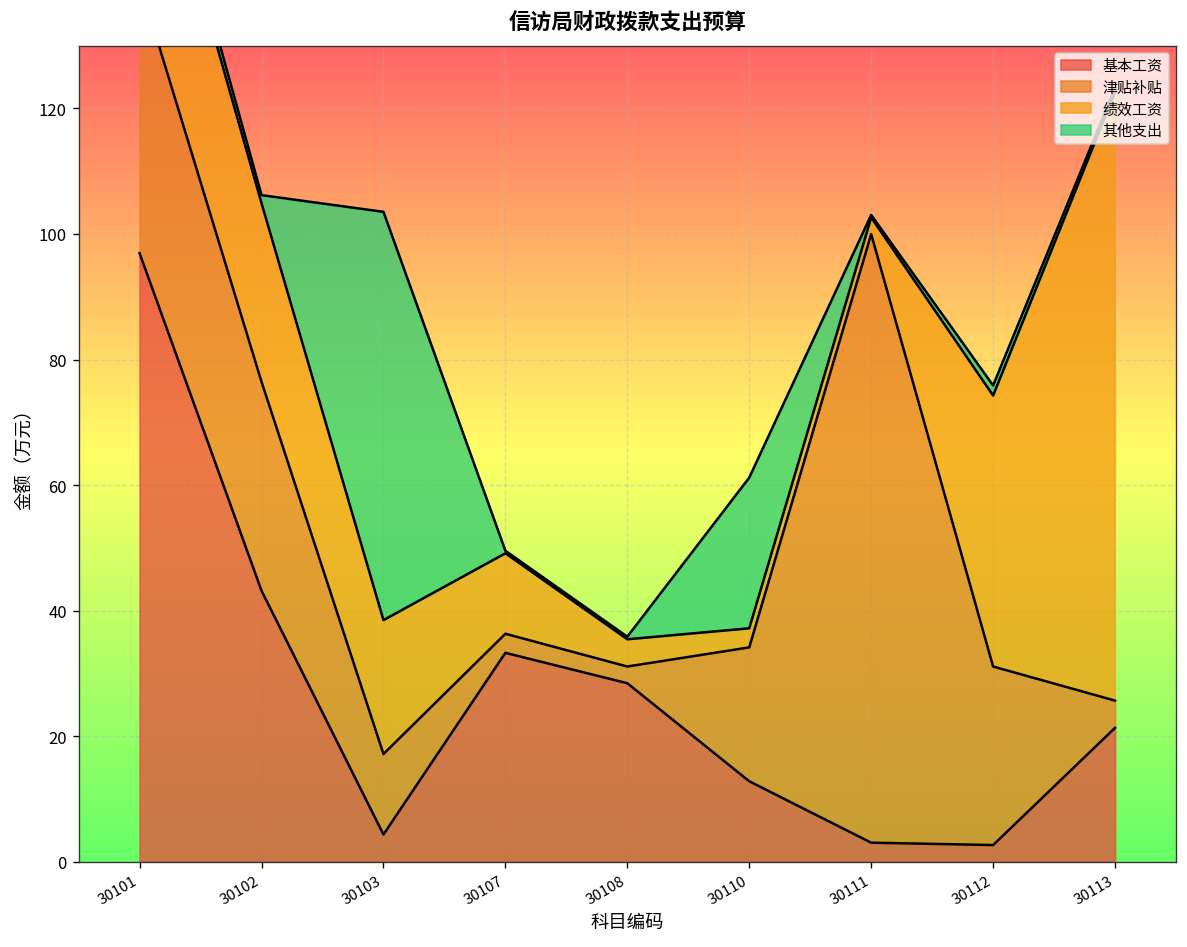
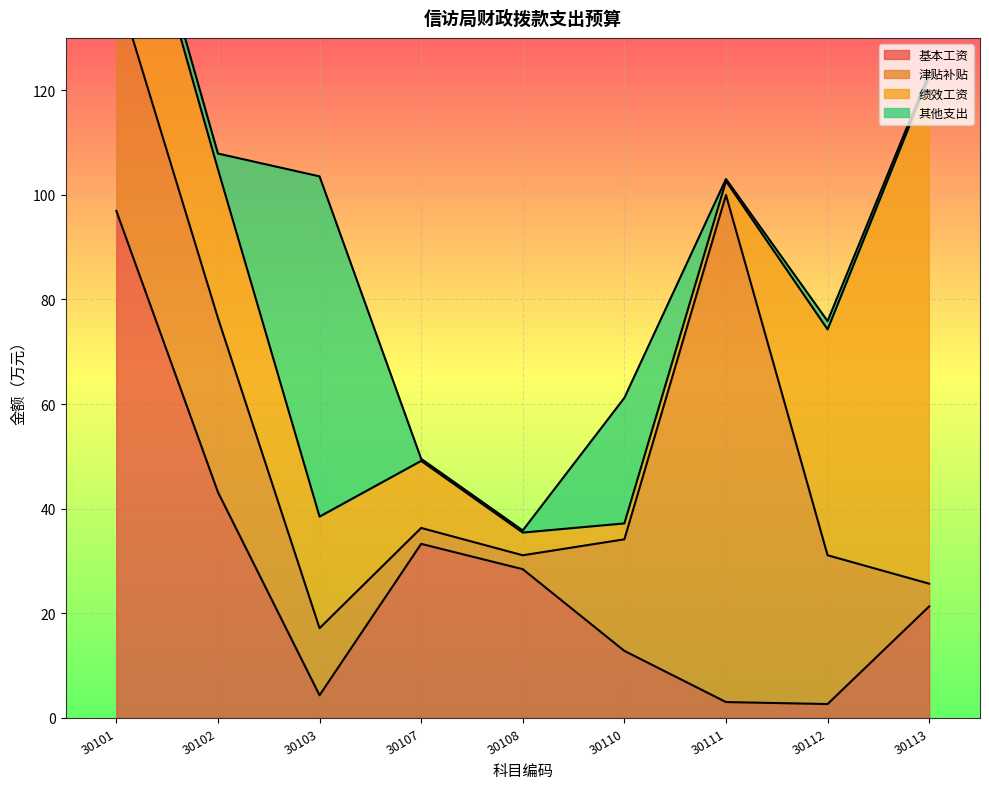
其他支出, 30102: 1 -> 3
